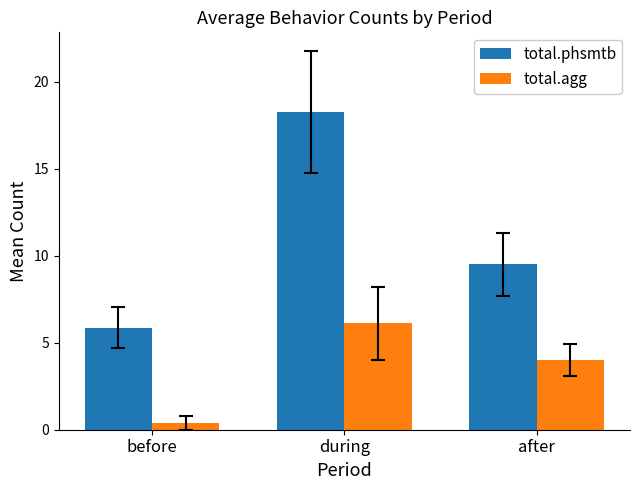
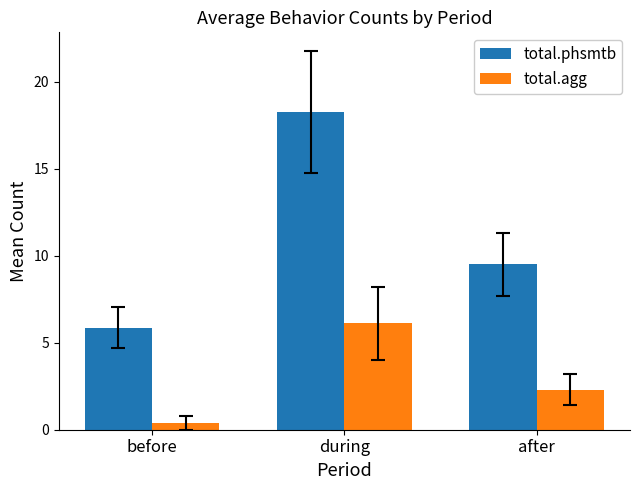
total.agg, after: 4.0 -> 2.3
